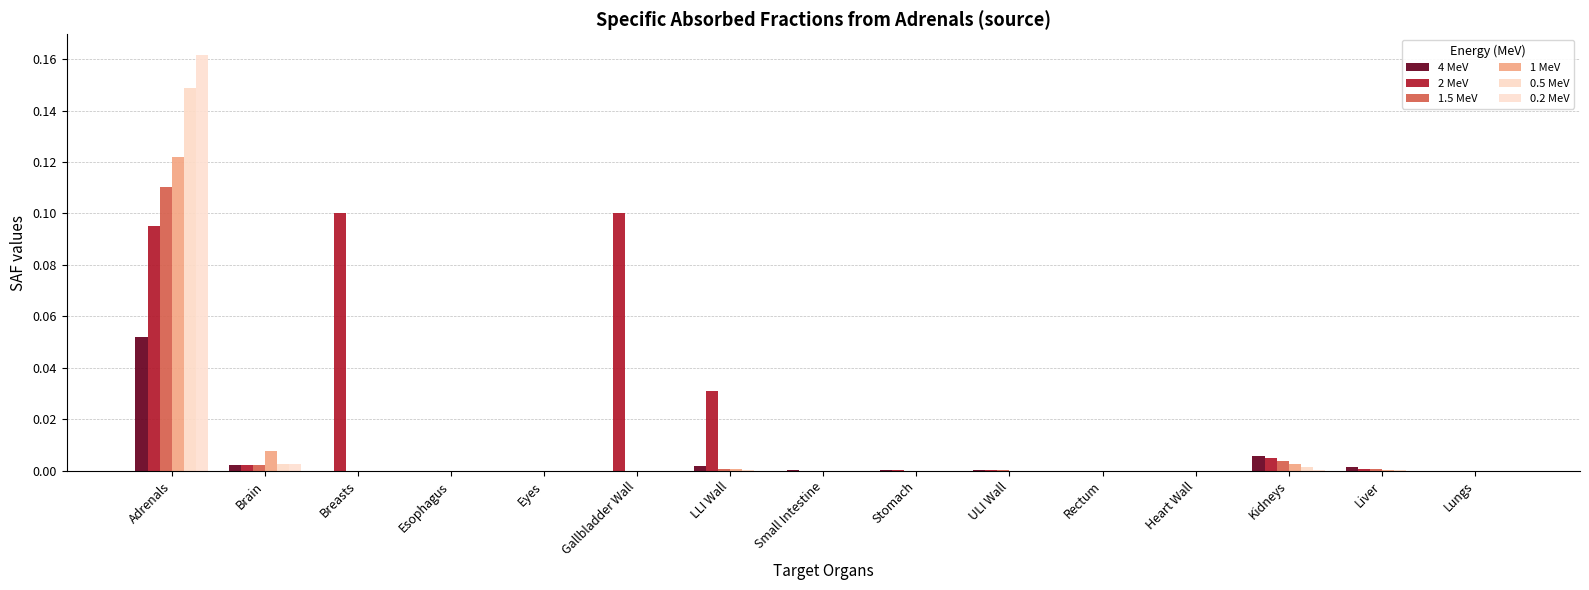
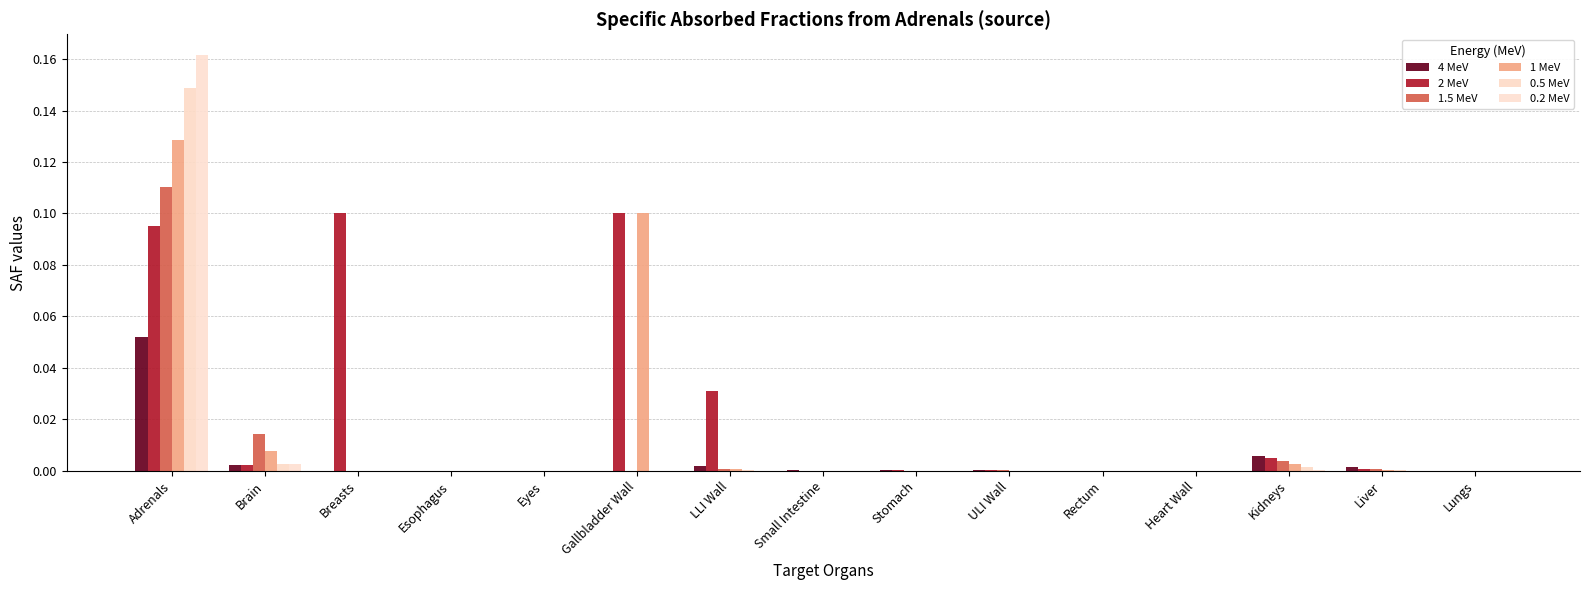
1 MeV, Adrenals: 0.122 -> 0.128
1.5 MeV, Brain: 0.002 -> 0.014
1 MeV, Gallbladder Wall: 0.0 -> 0.1
